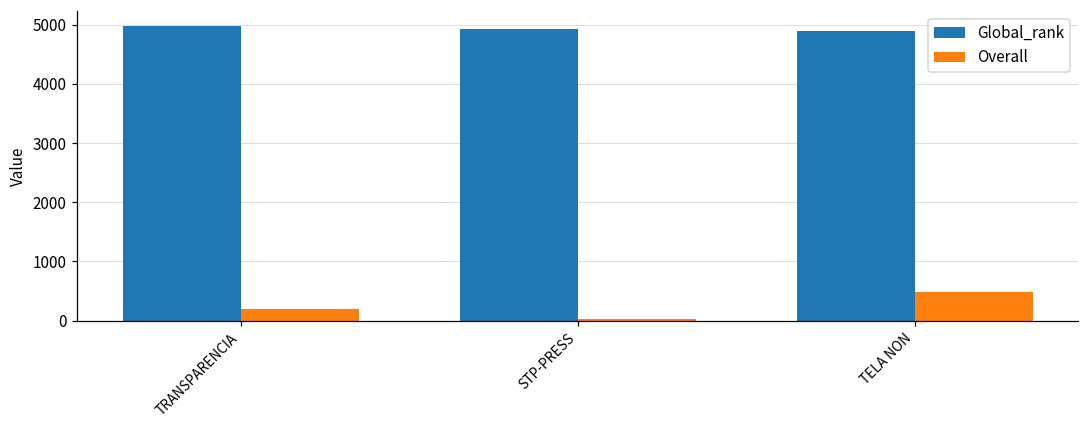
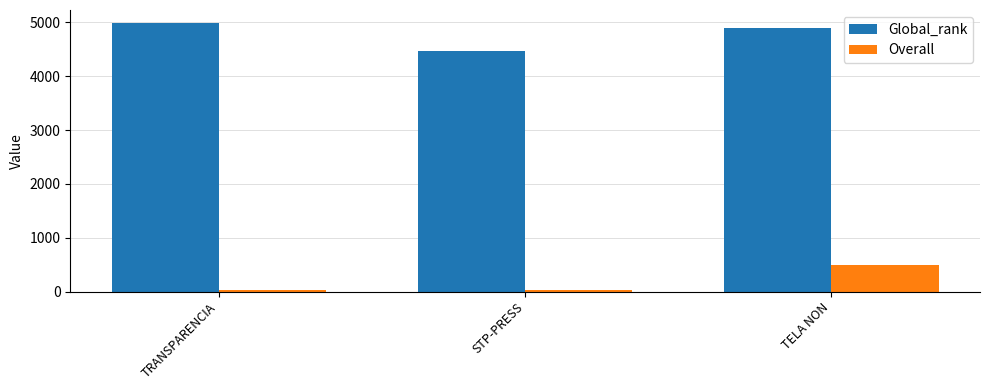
Overall, TRANSPARENCIA: 200 -> 0
Global_rank, STP-PRESS: 4900 -> 4500
